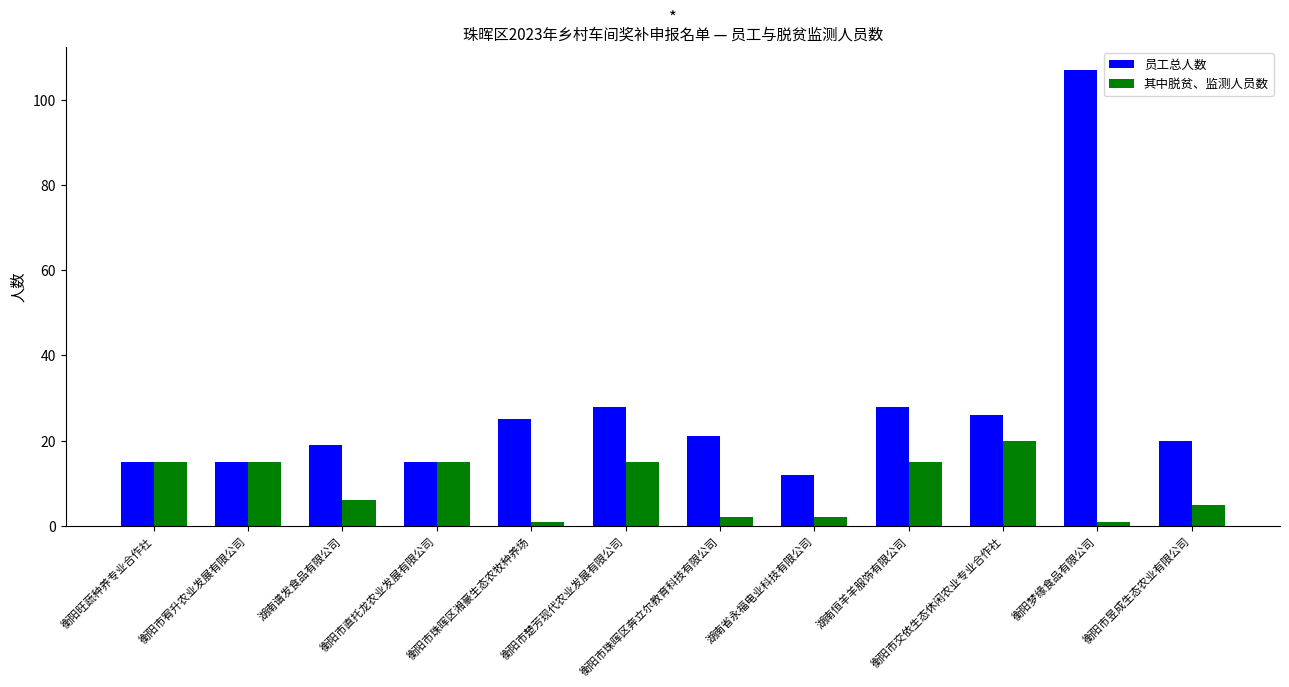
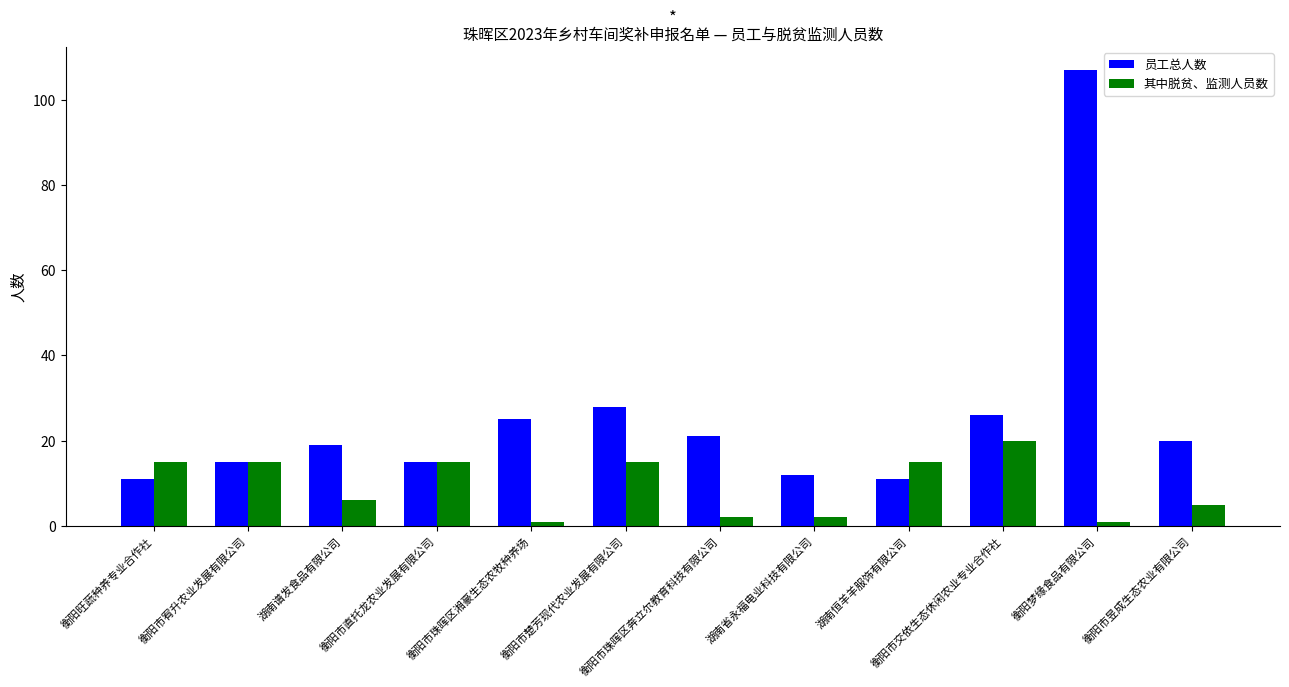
员工总人数, 衡阳旺蔬种养专业合作社: 15 -> 11
员工总人数, 湖南恒羊羊服饰有限公司: 28 -> 11
